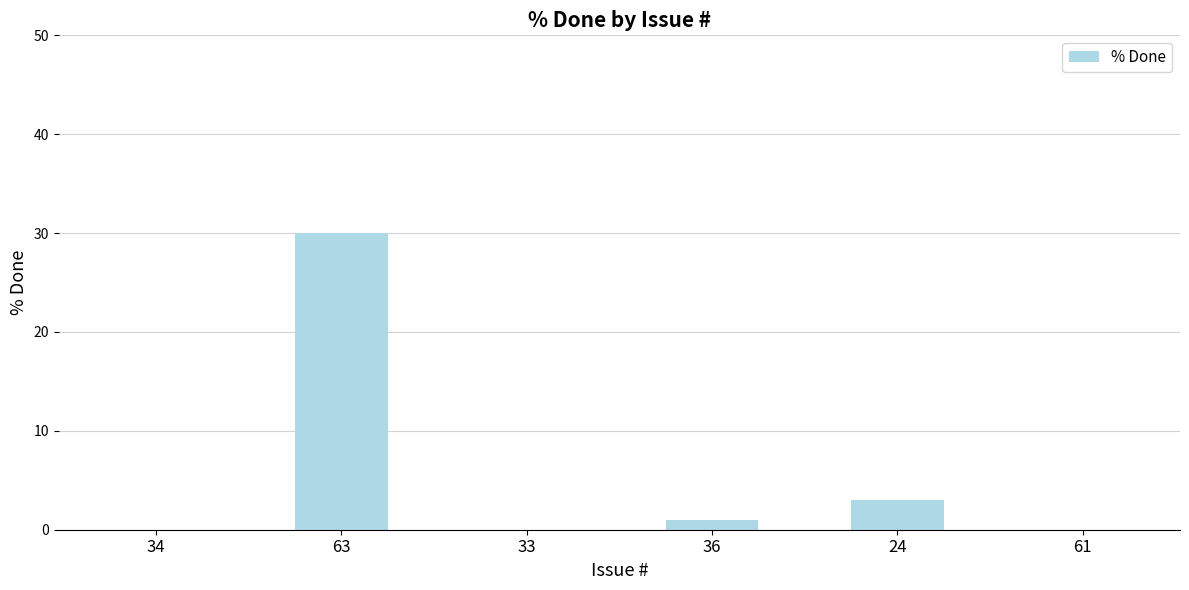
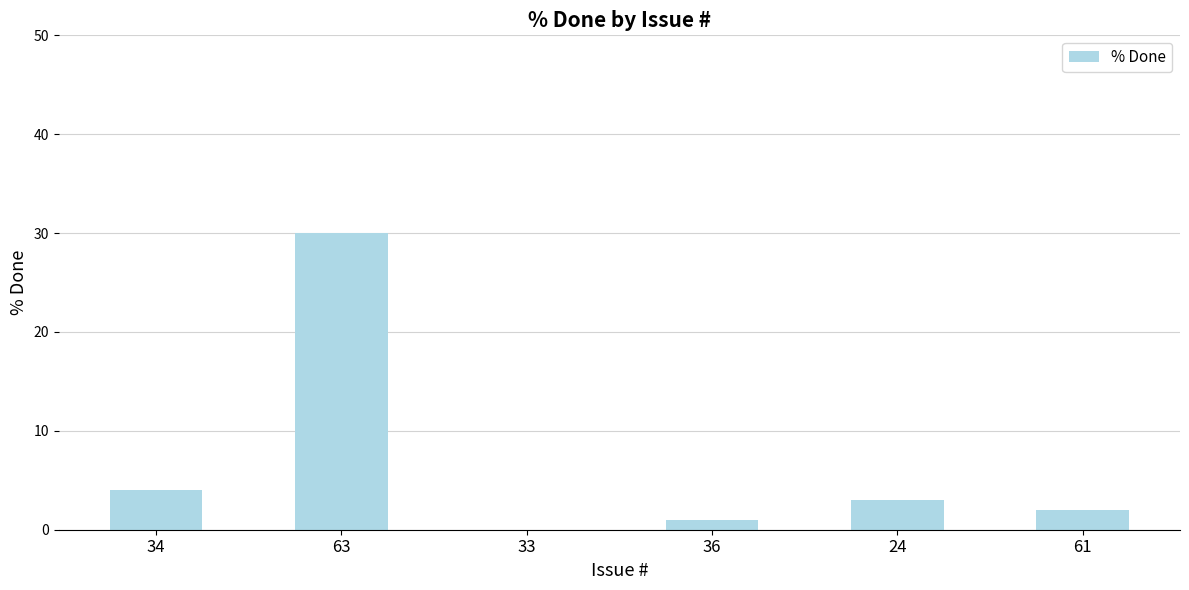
34: 0 -> 4
61: 0 -> 2
